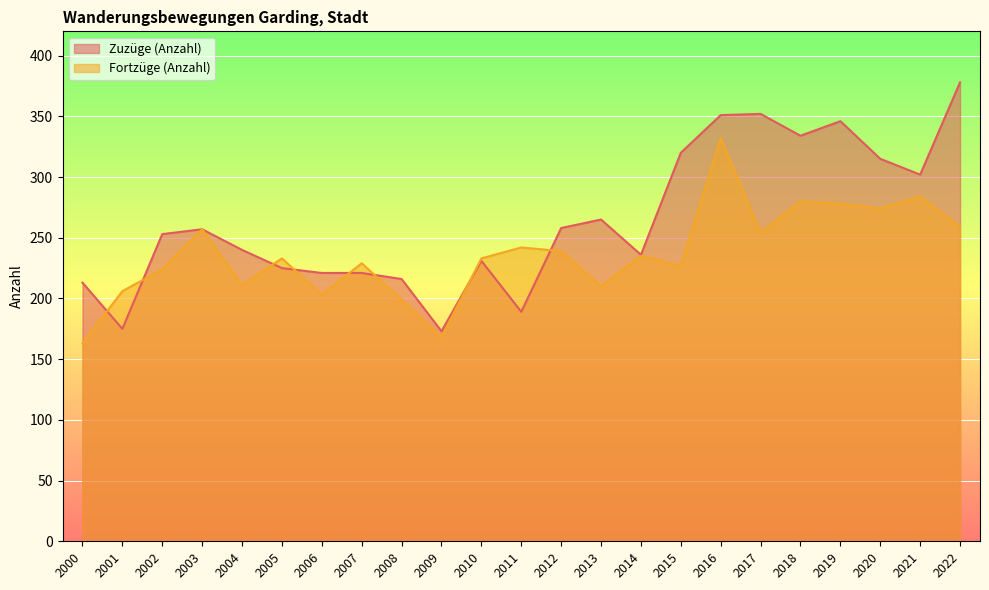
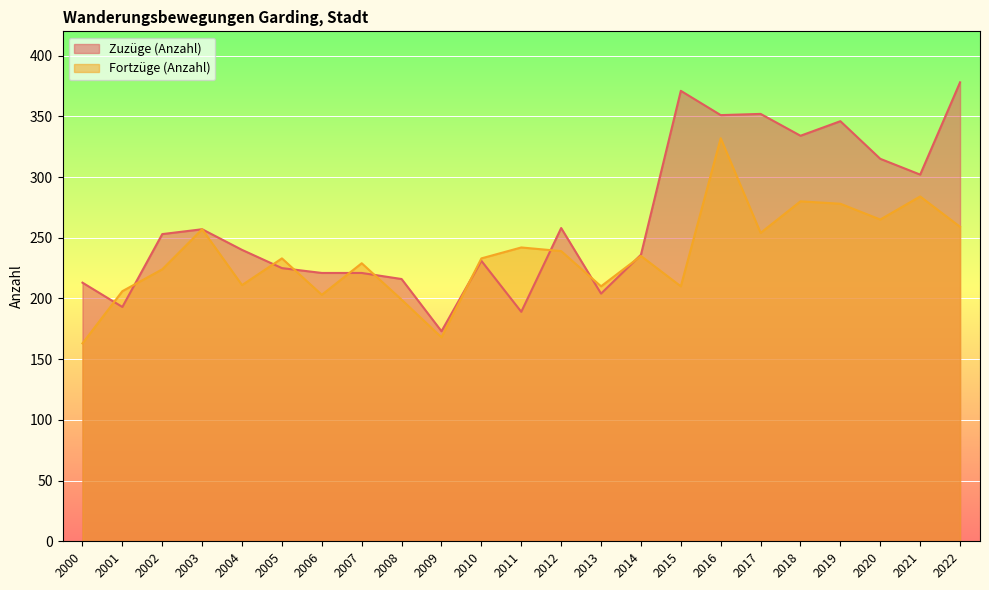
Zuzüge (Anzahl), 2001: 175 -> 193
Zuzüge (Anzahl), 2013: 265 -> 204
Zuzüge (Anzahl), 2015: 320 -> 371
Fortzüge (Anzahl), 2015: 227 -> 210
Fortzüge (Anzahl), 2020: 274 -> 265
